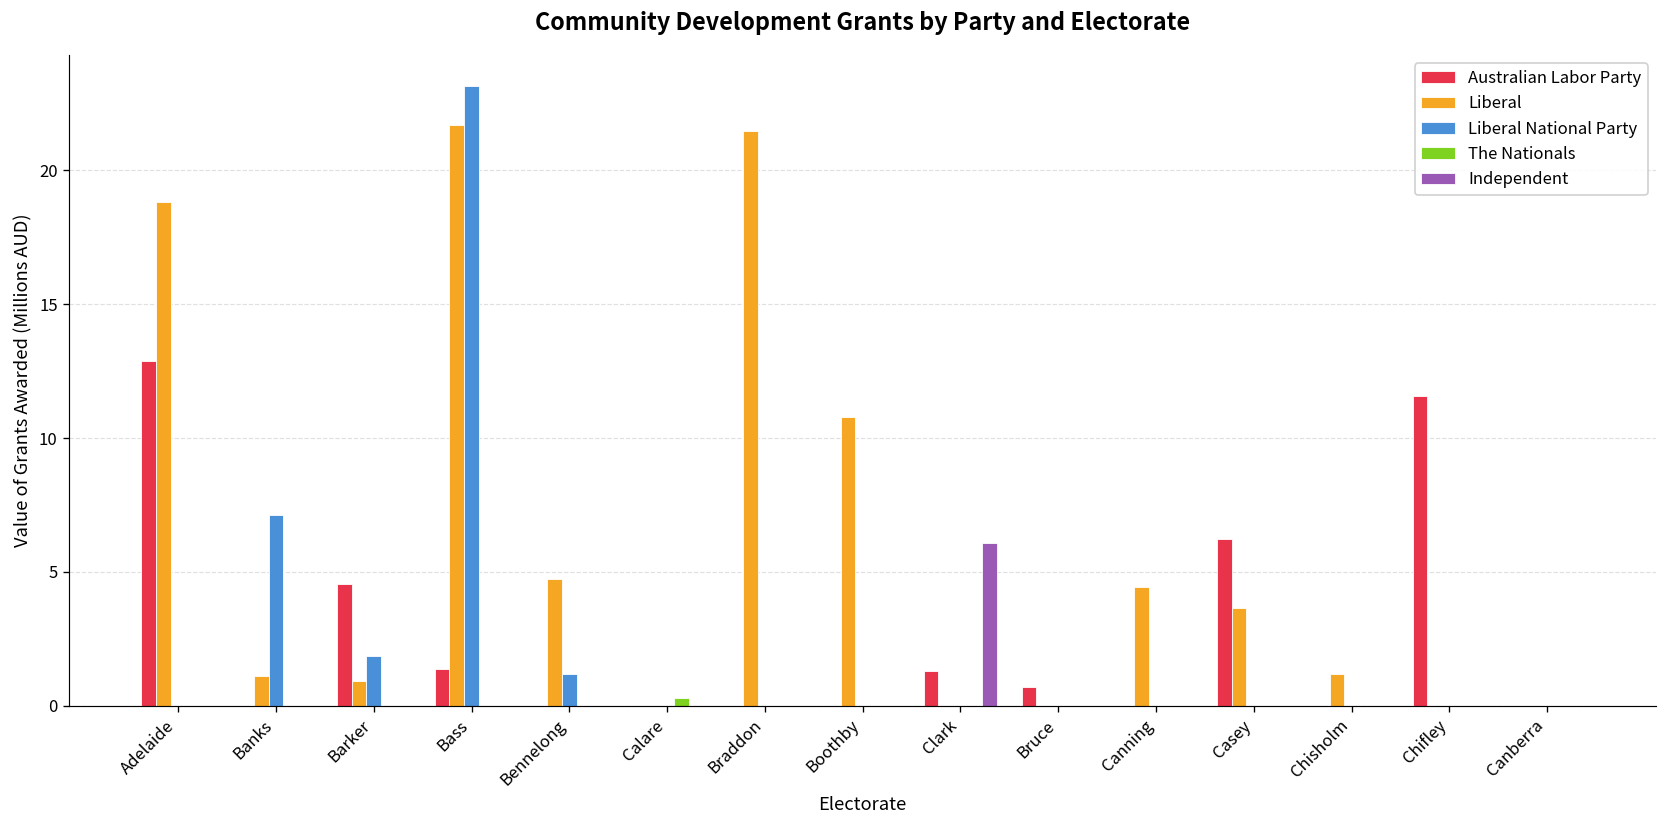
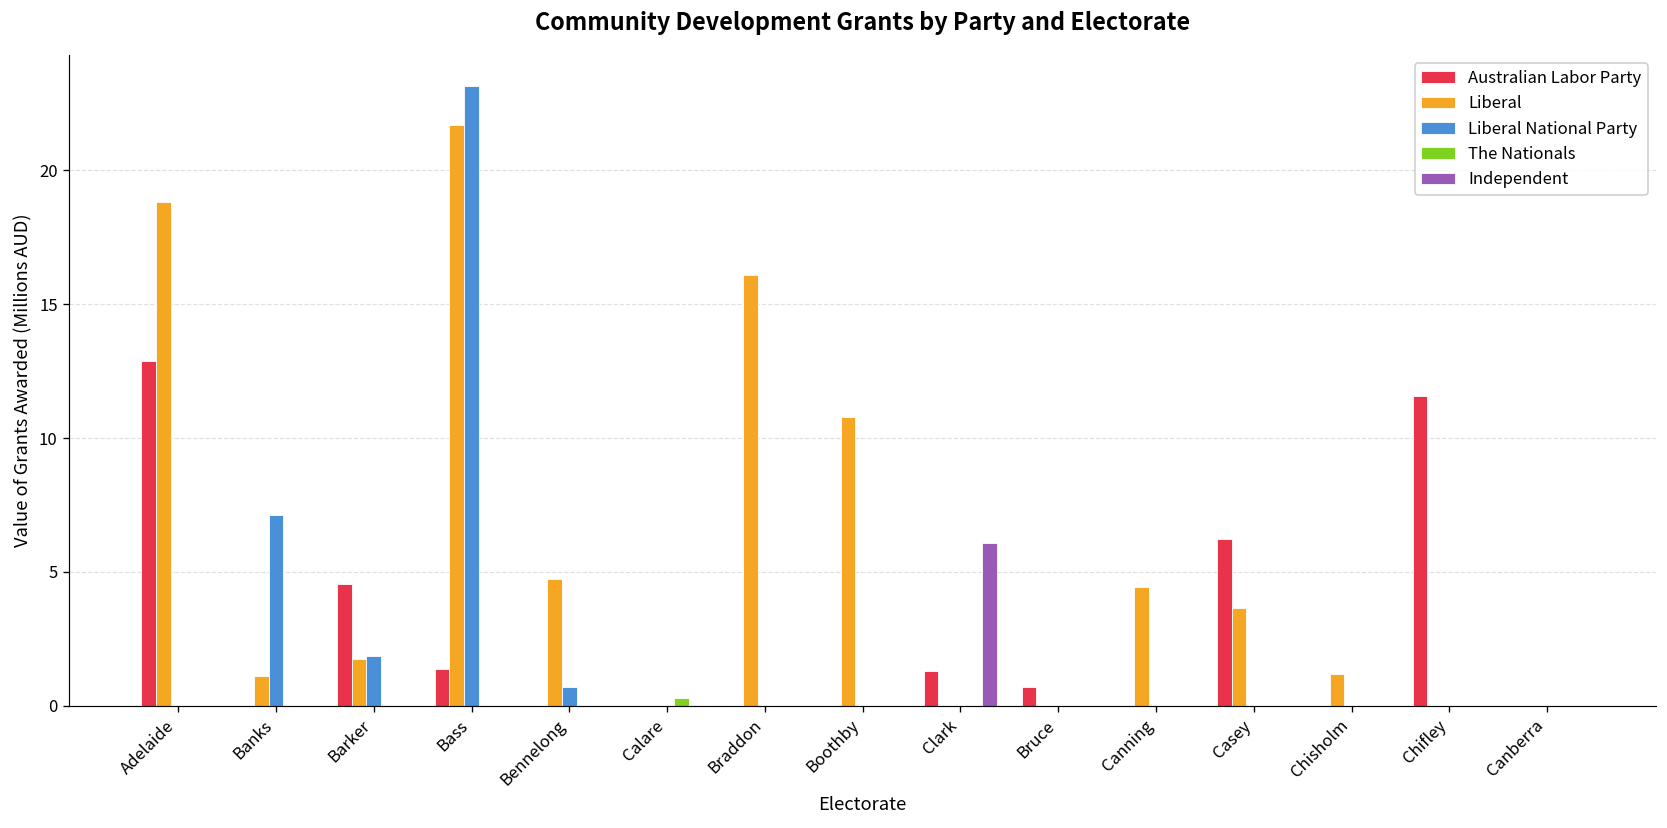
Liberal, Barker: 0.9 -> 1.8
Liberal National Party, Bennelong: 1.2 -> 0.7
Liberal, Braddon: 21.5 -> 16.1
